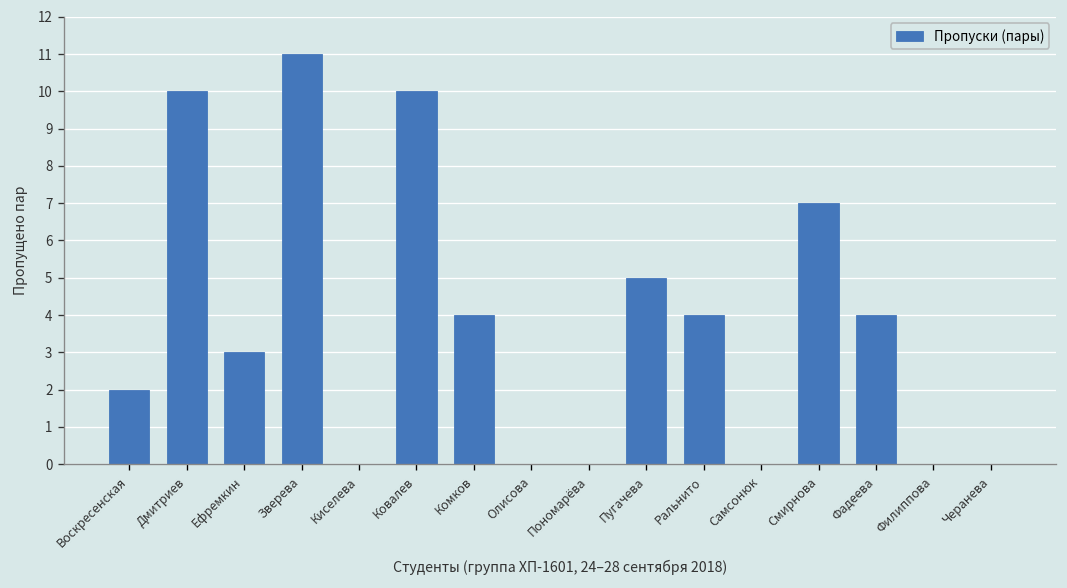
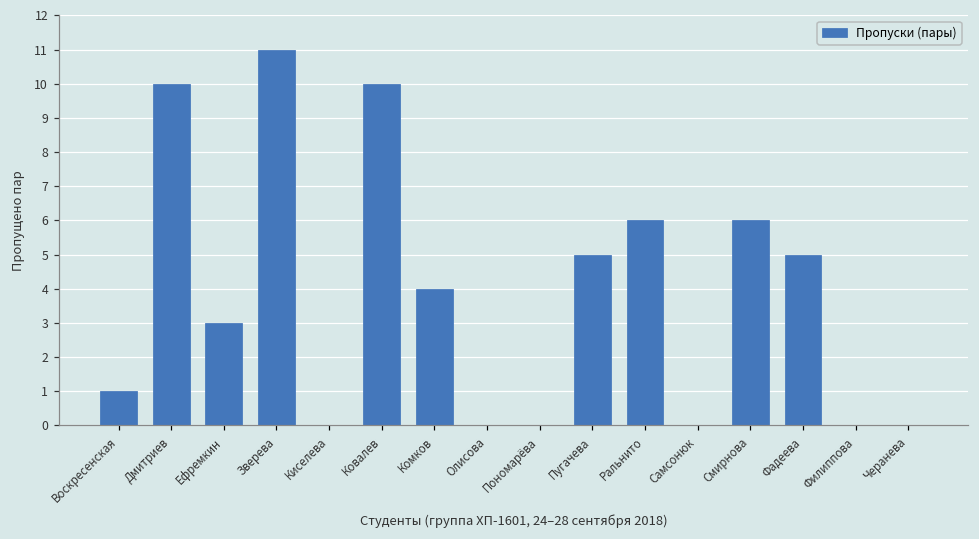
Воскресенская: 2 -> 1
Ральнито: 4 -> 6
Смирнова: 7 -> 6
Фадеева: 4 -> 5
